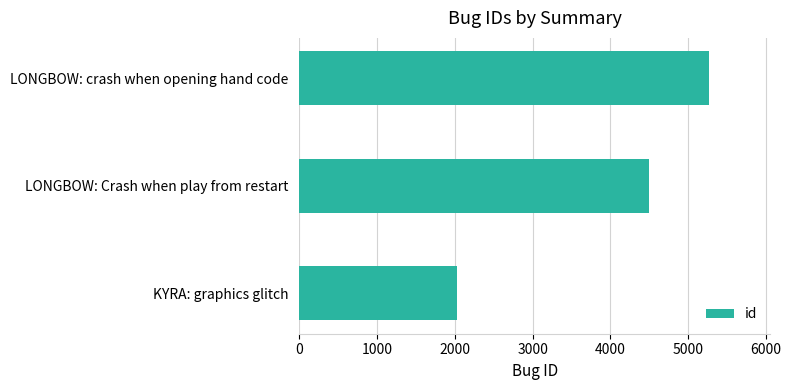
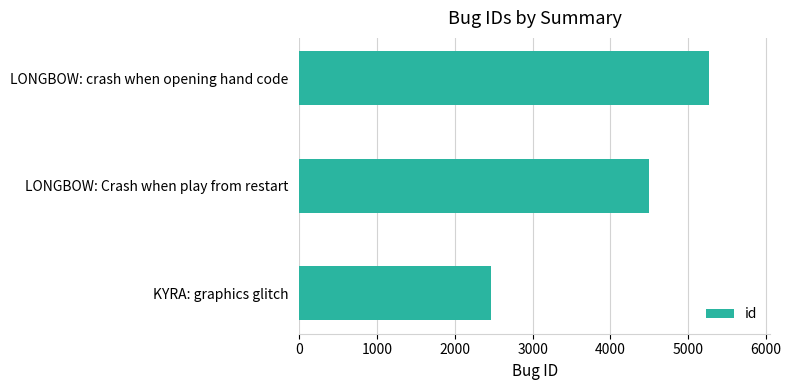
KYRA: graphics glitch: 2000 -> 2500
